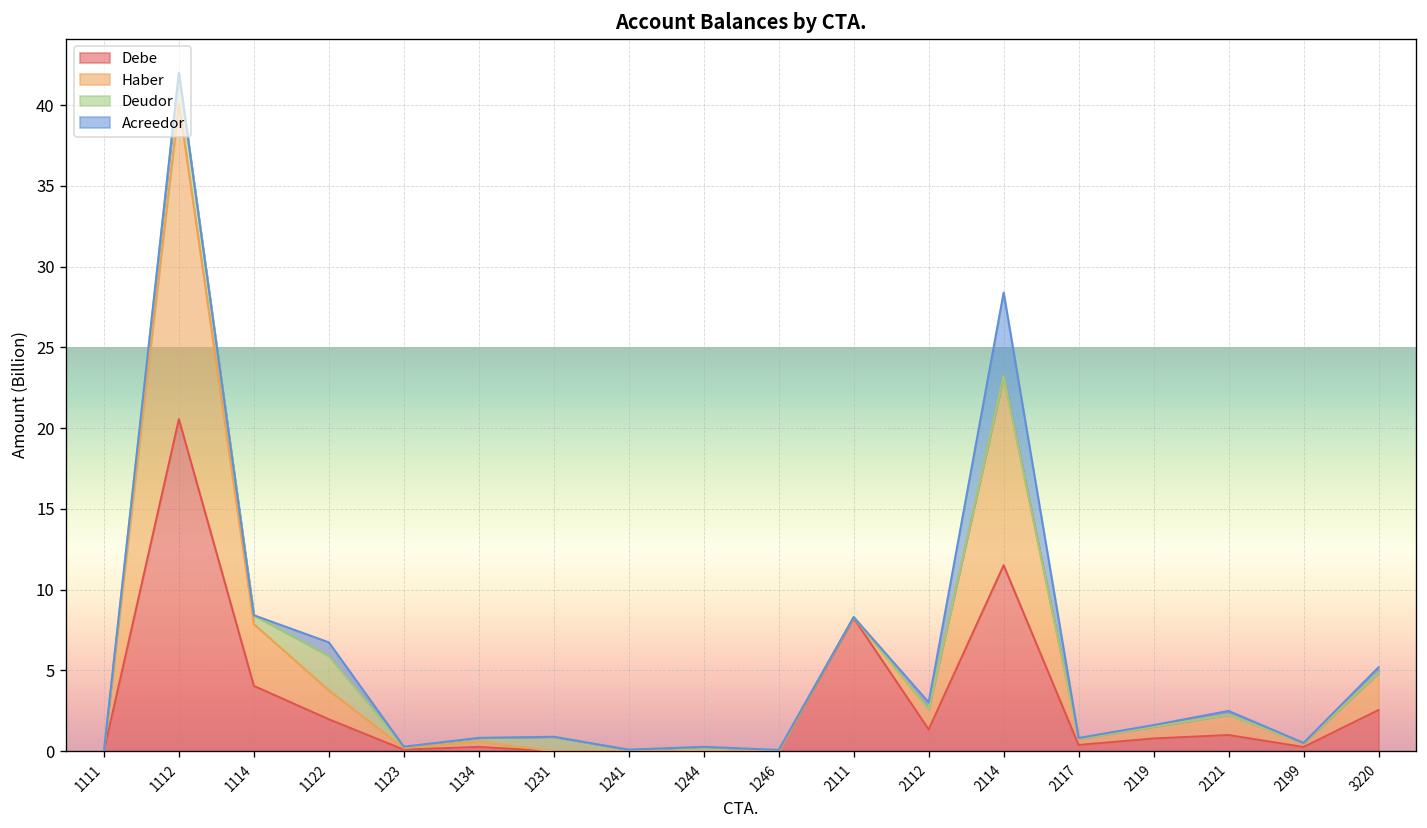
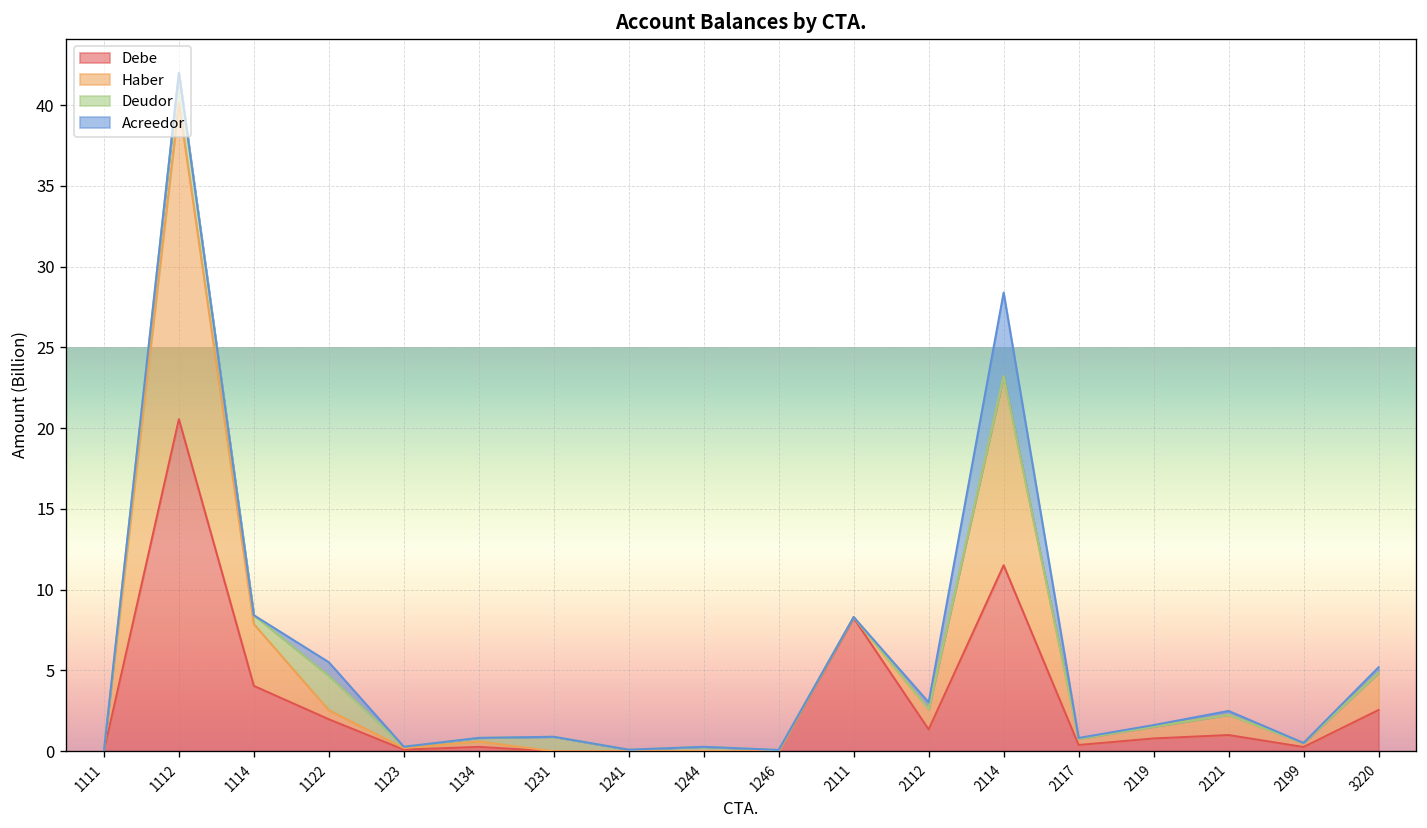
Haber, 1122: 1.8 -> 0.6
